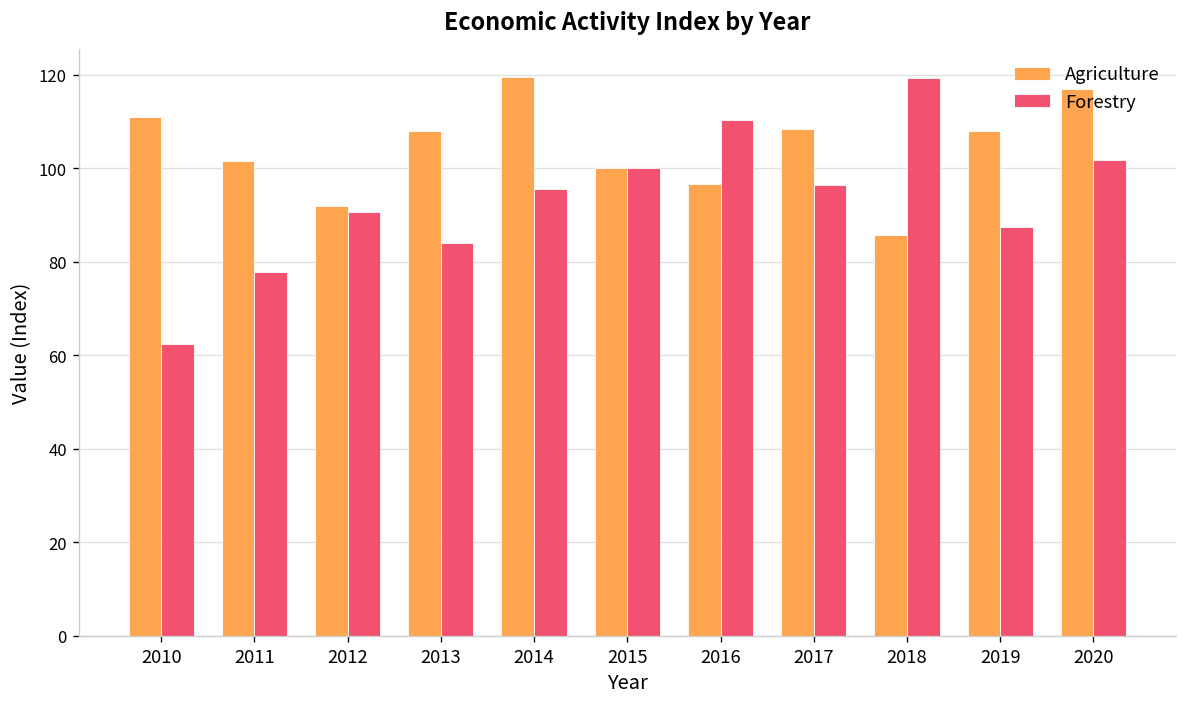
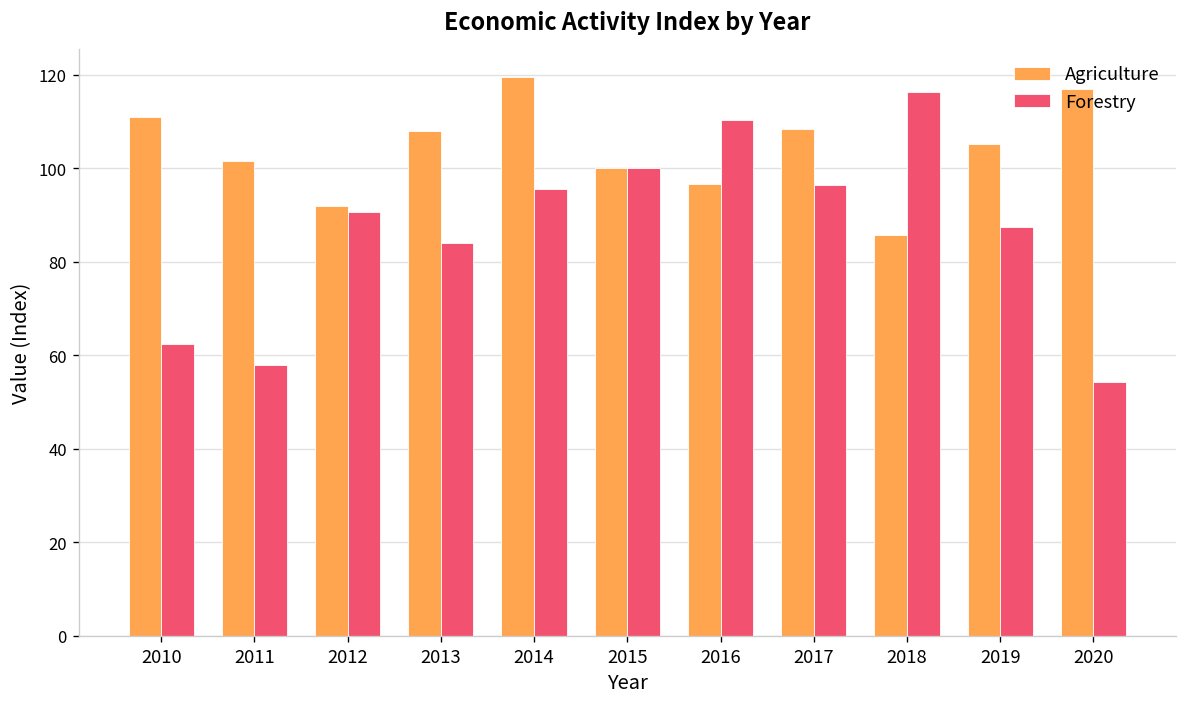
Forestry, 2011: 78 -> 58
Forestry, 2018: 119 -> 116
Agriculture, 2019: 108 -> 105
Forestry, 2020: 102 -> 54
